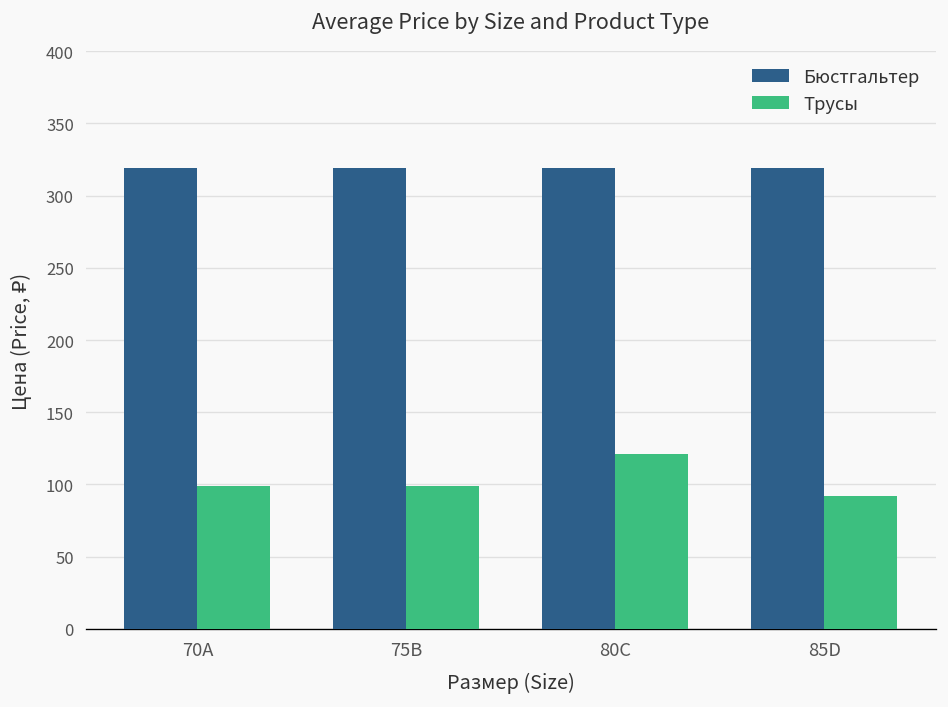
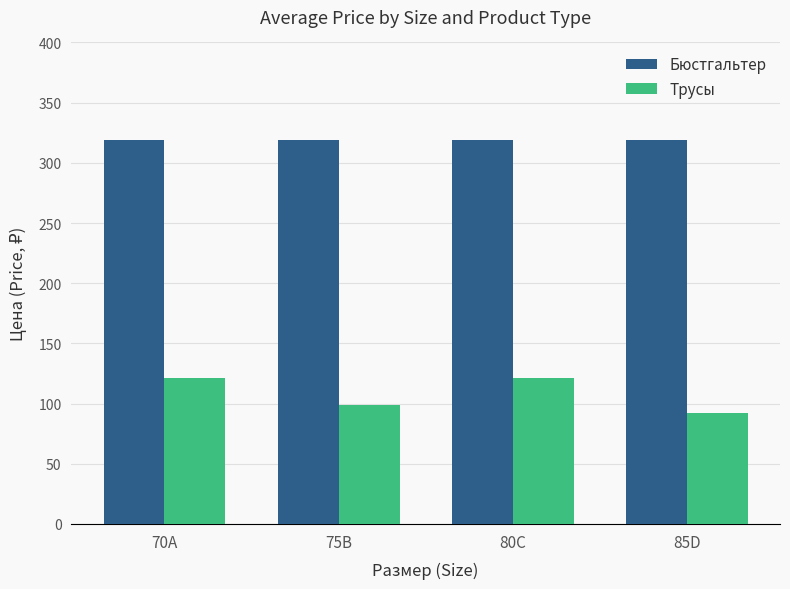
Трусы, 70A: 99 -> 121
